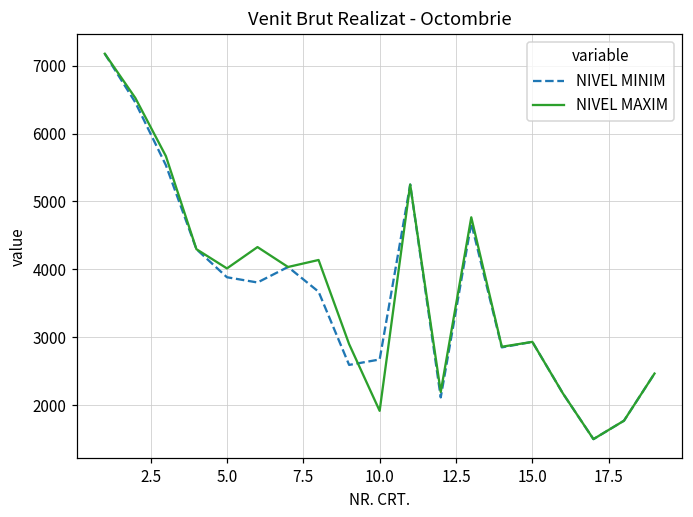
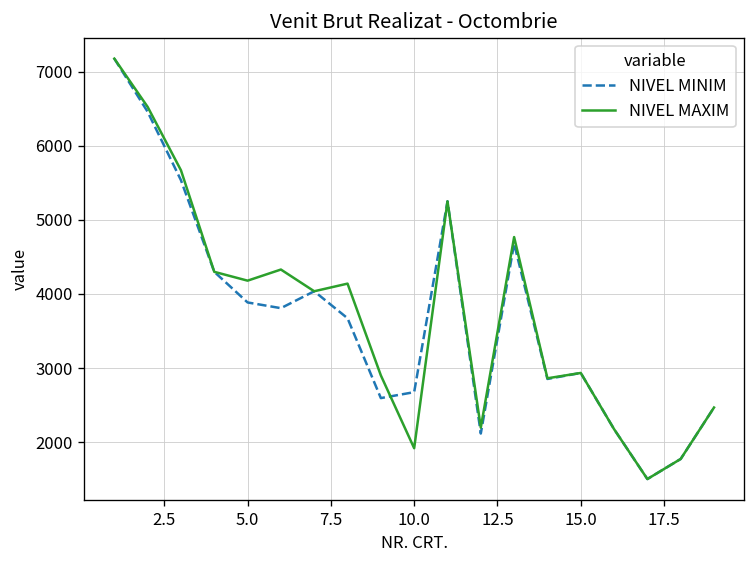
NIVEL MAXIM, 5.0: 4000 -> 4200
